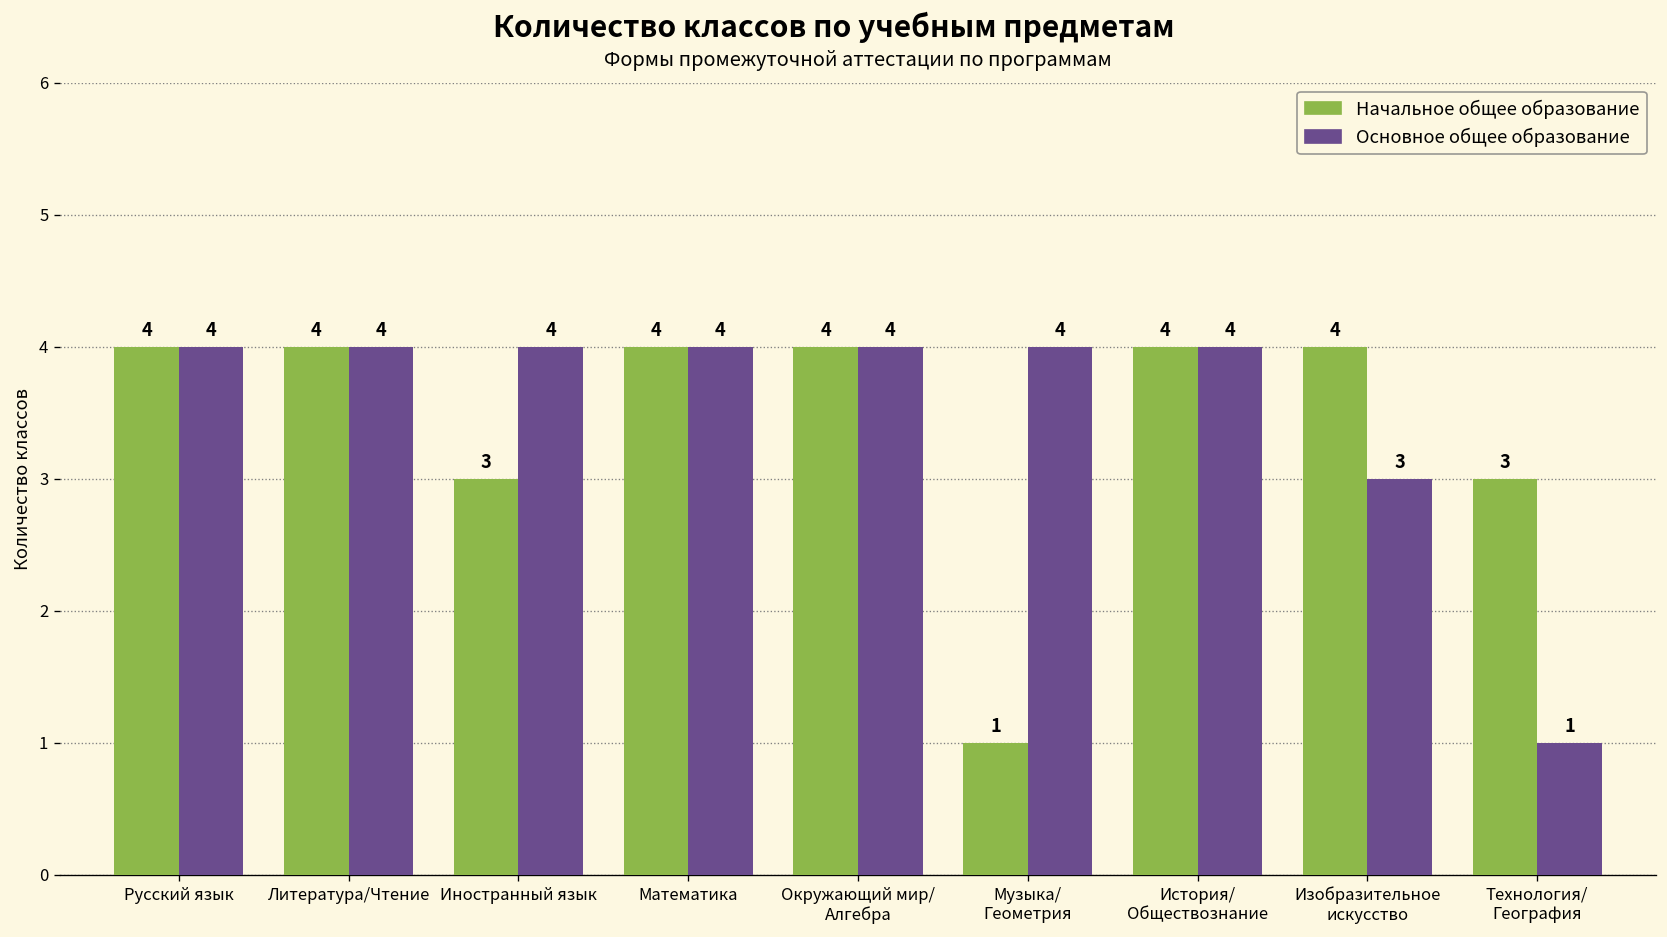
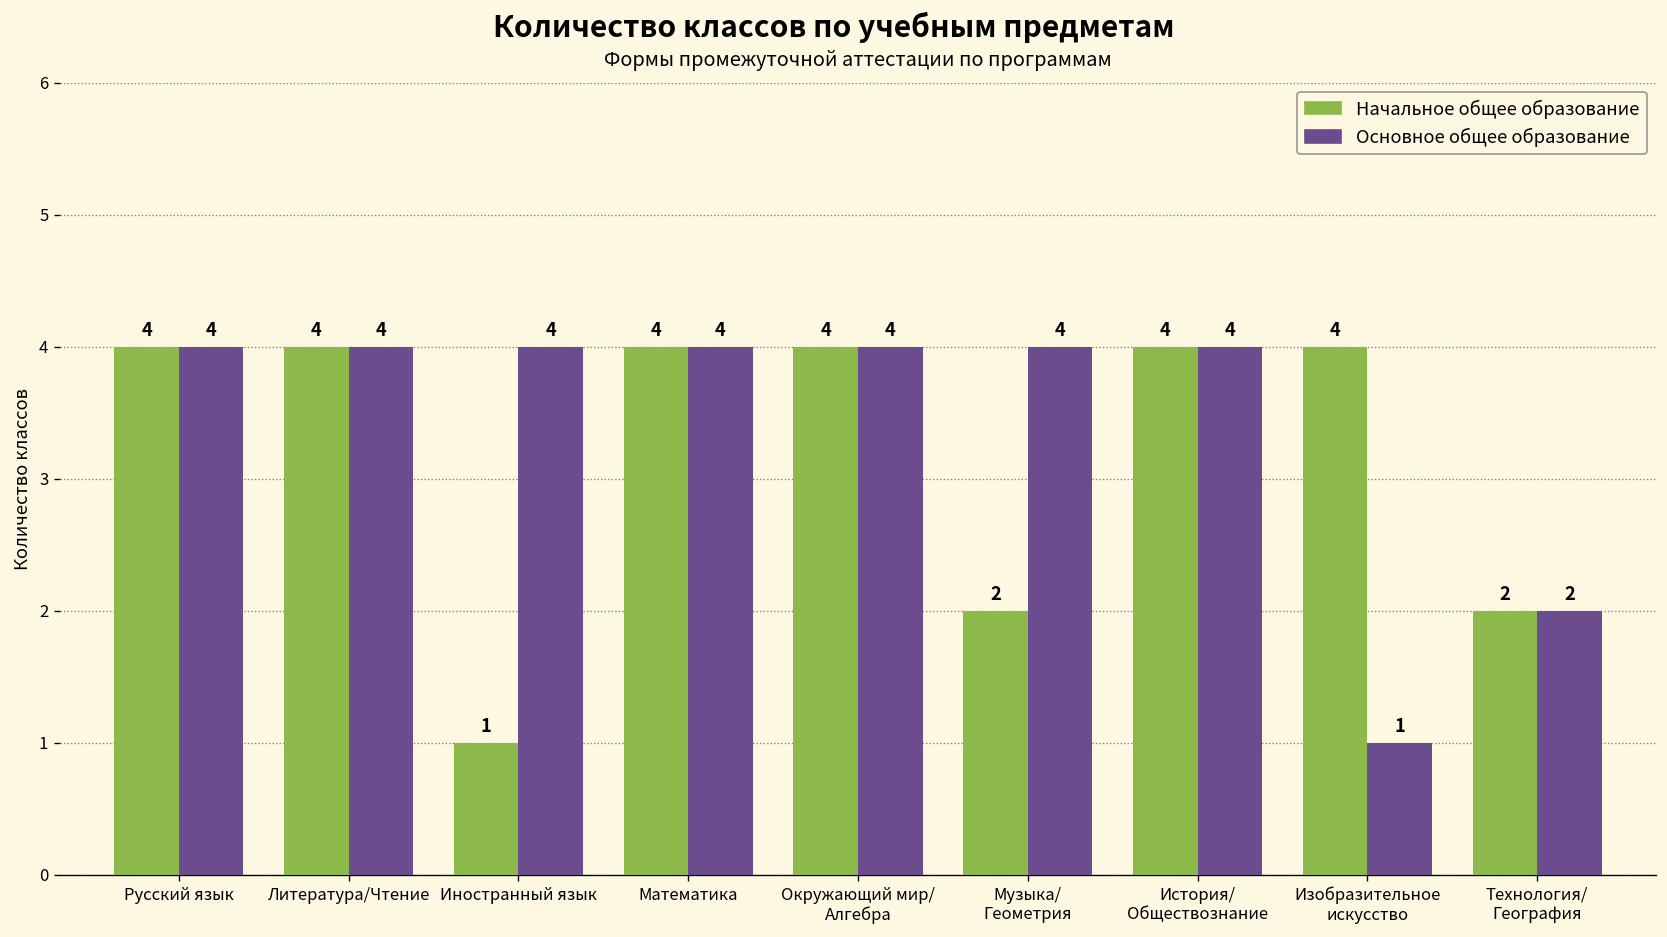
Начальное общее образование, Иностранный язык: 3 -> 1
Начальное общее образование, Музыка/ Геометрия: 1 -> 2
Основное общее образование, Изобразительное искусство: 3 -> 1
Начальное общее образование, Технология/ География: 3 -> 2
Основное общее образование, Технология/ География: 1 -> 2
